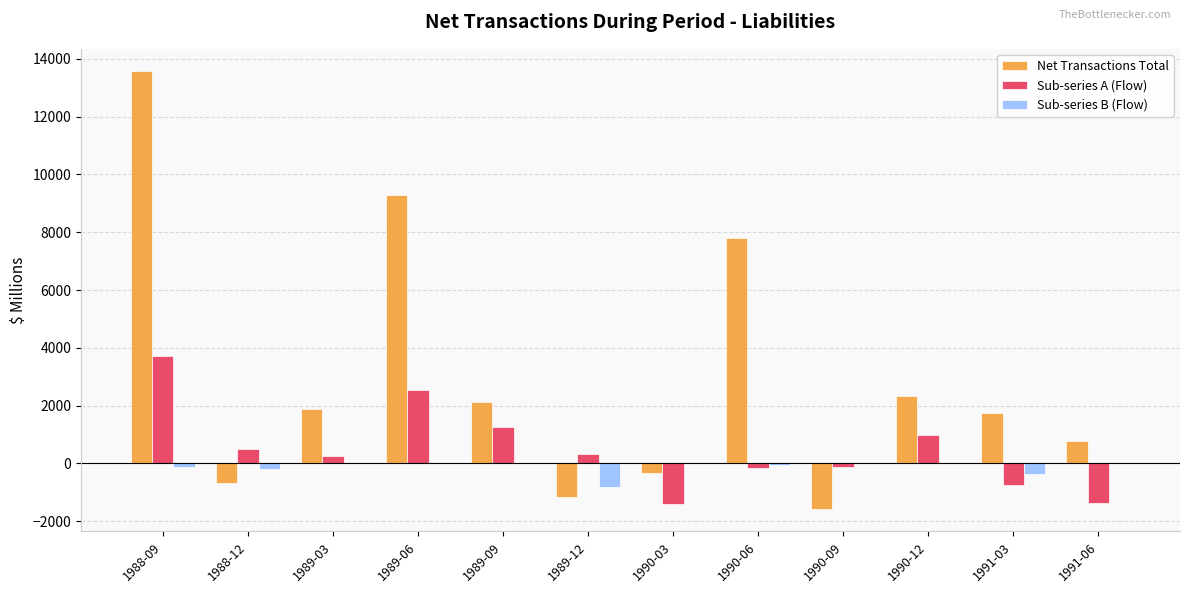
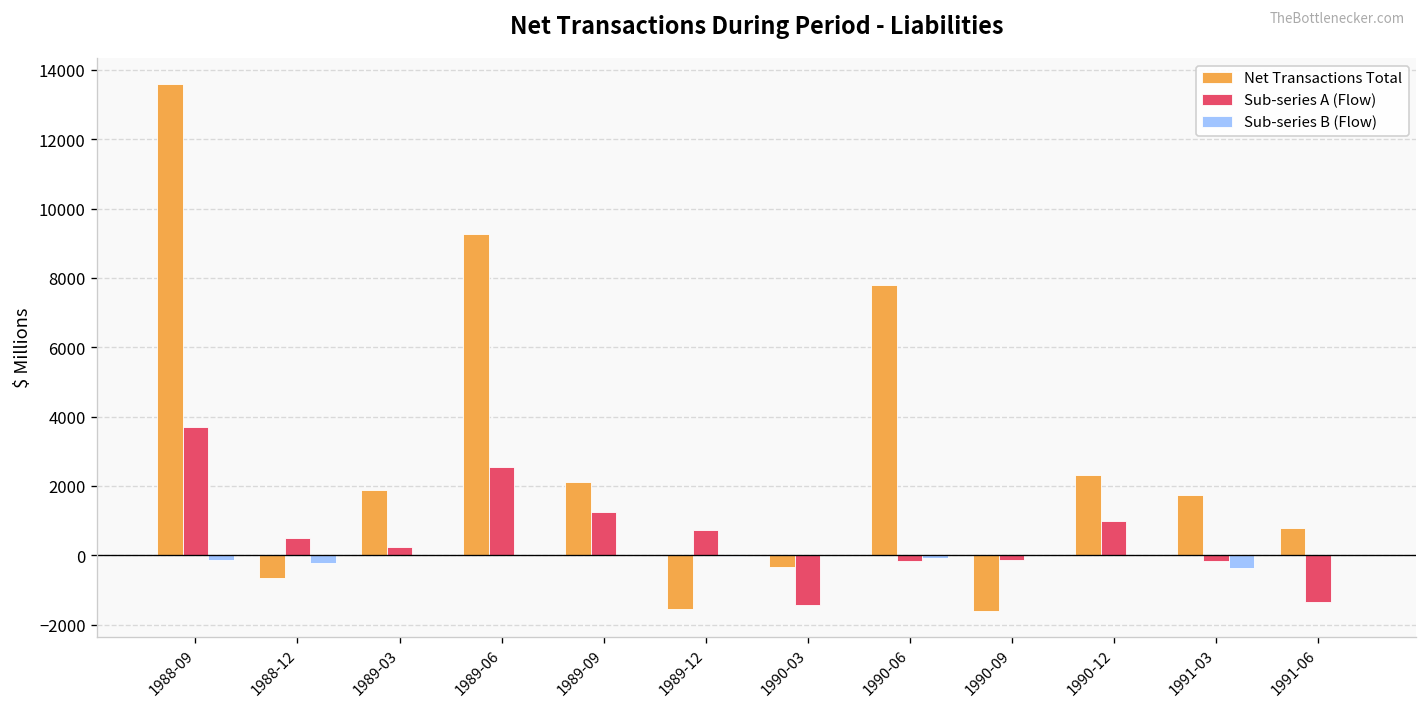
Net Transactions Total, 1989-12: -1200 -> -1500
Sub-series A (Flow), 1989-12: 300 -> 700
Sub-series B (Flow), 1989-12: -800 -> 0
Sub-series A (Flow), 1991-03: -700 -> -200
